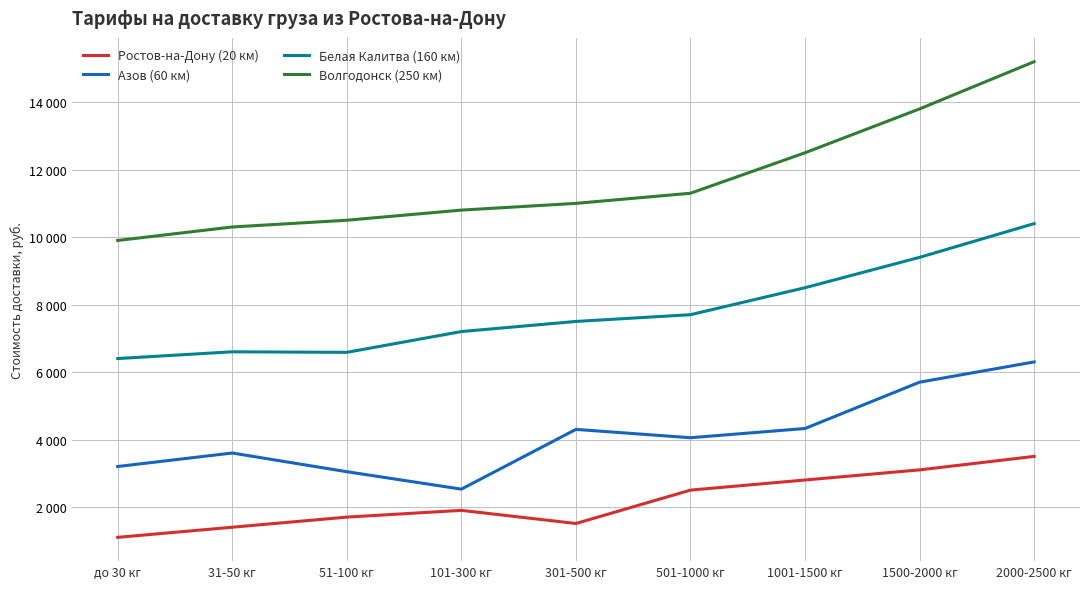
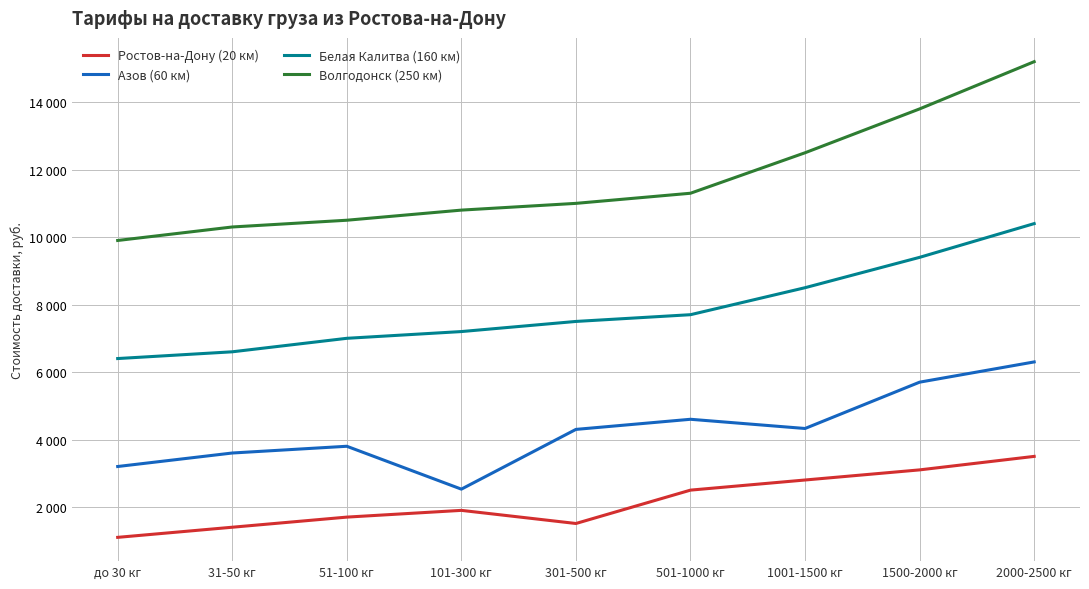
Азов (60 км), 51-100 кг: 3000 -> 3800
Белая Калитва (160 км), 51-100 кг: 6600 -> 7000
Азов (60 км), 501-1000 кг: 4100 -> 4600
